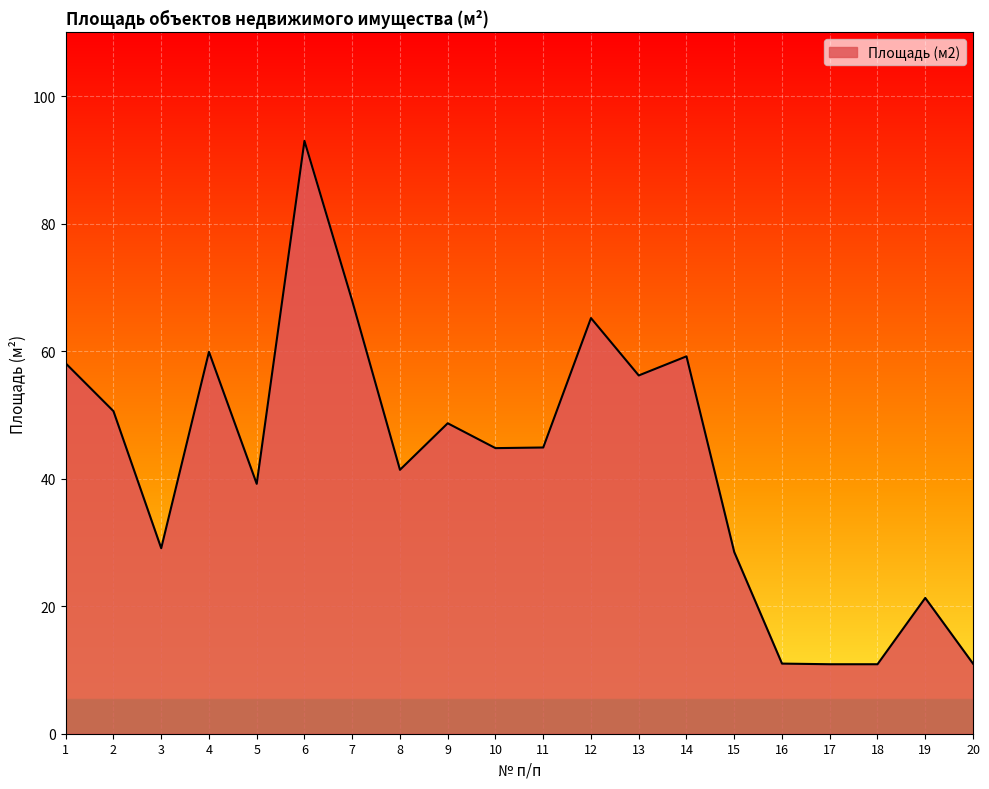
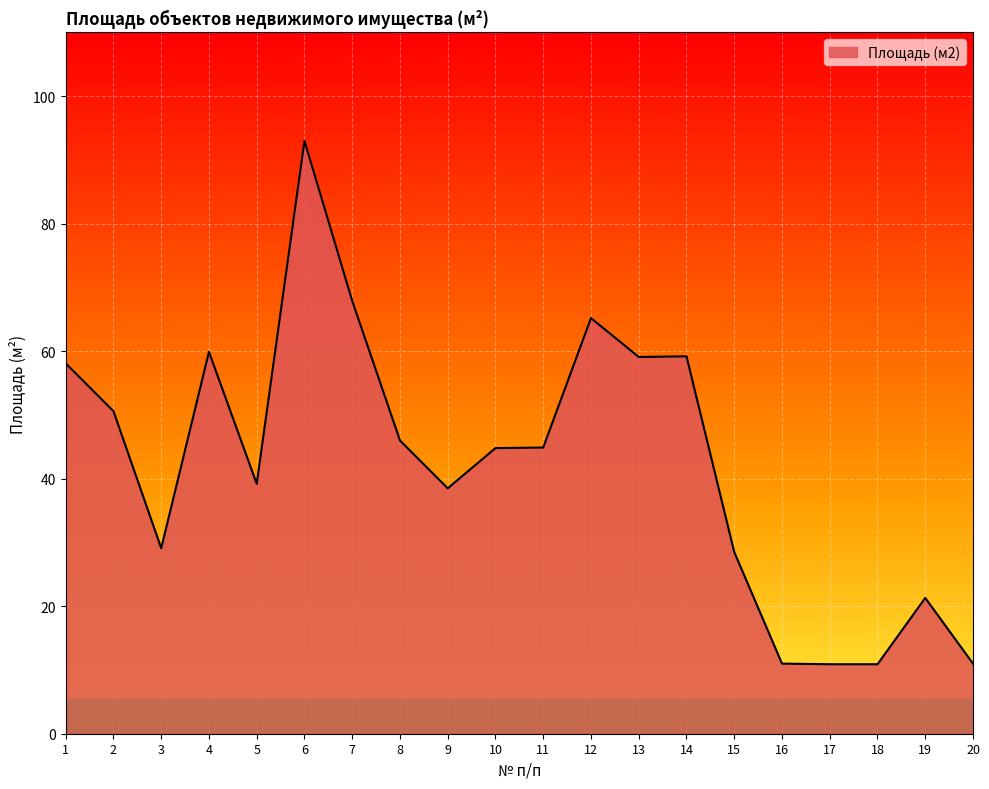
8: 41 -> 46
9: 49 -> 39
13: 56 -> 59
